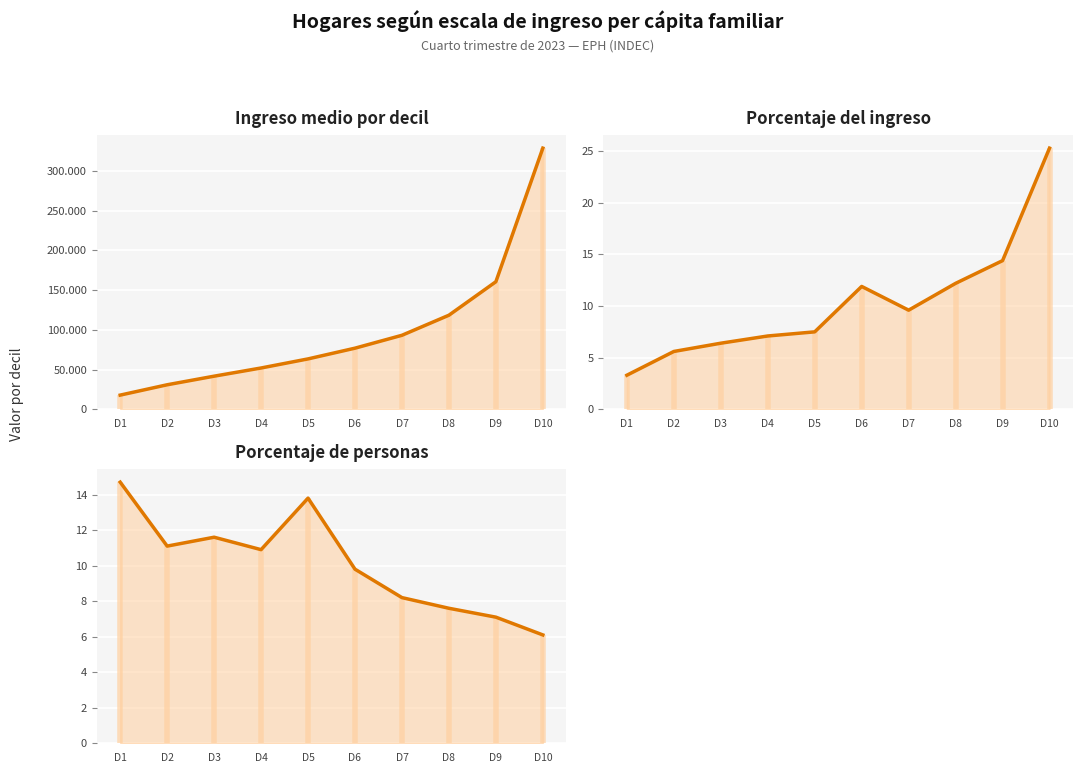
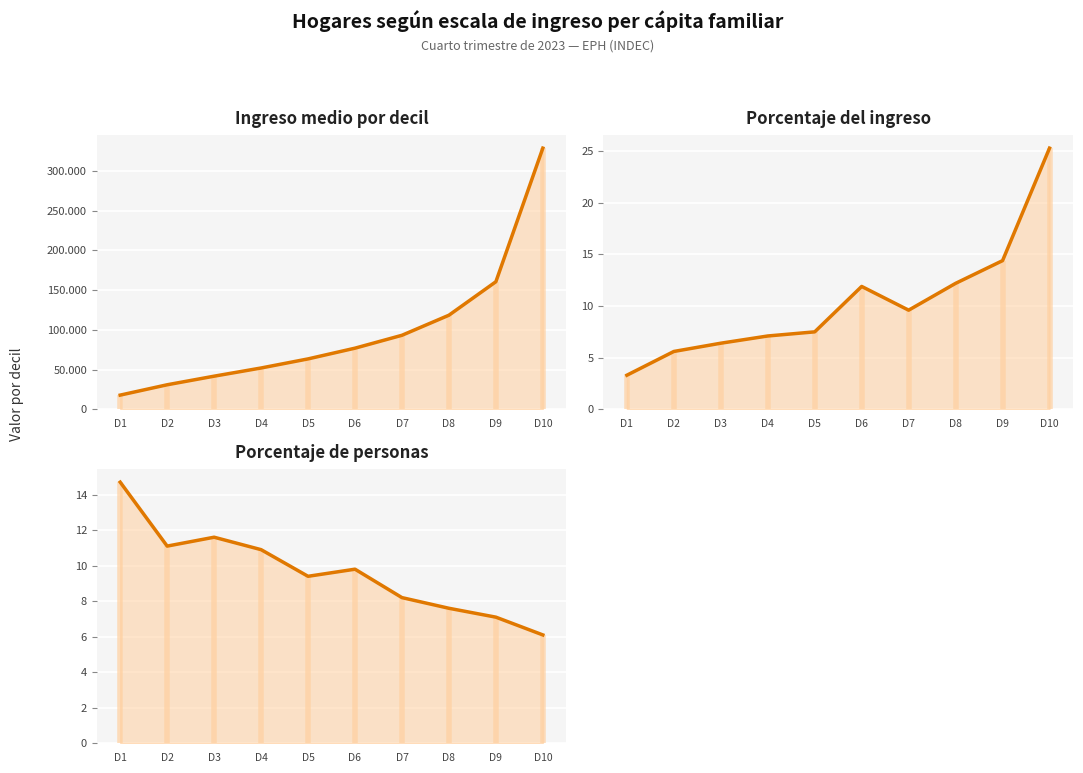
Porcentaje de personas, D5: 13.8 -> 9.4
